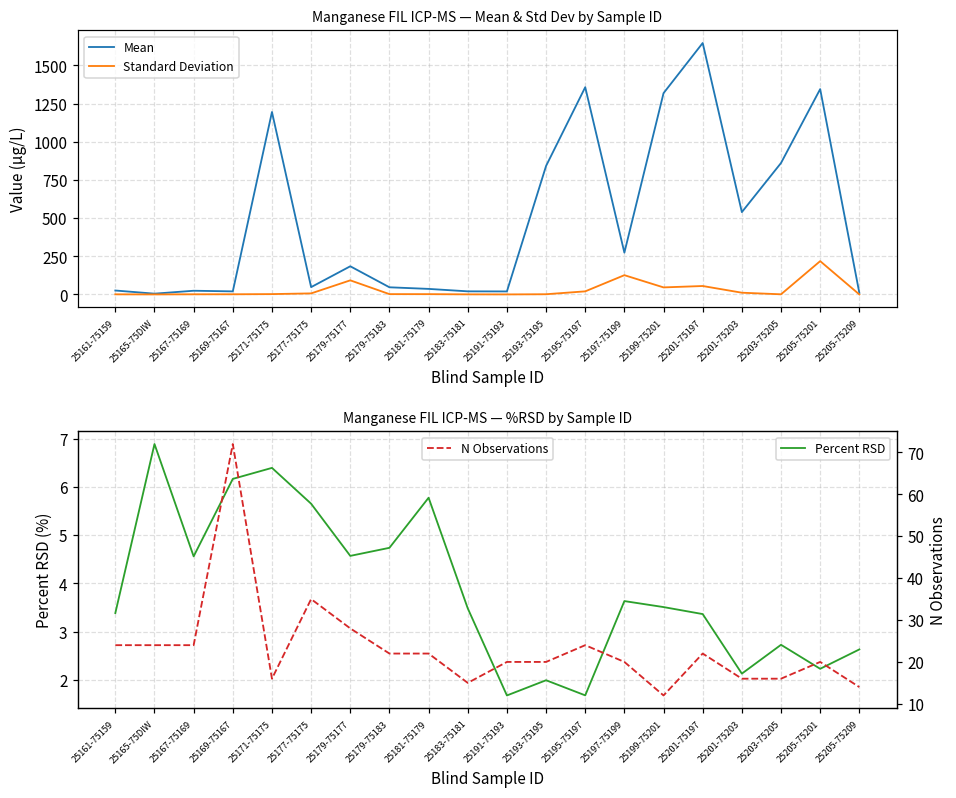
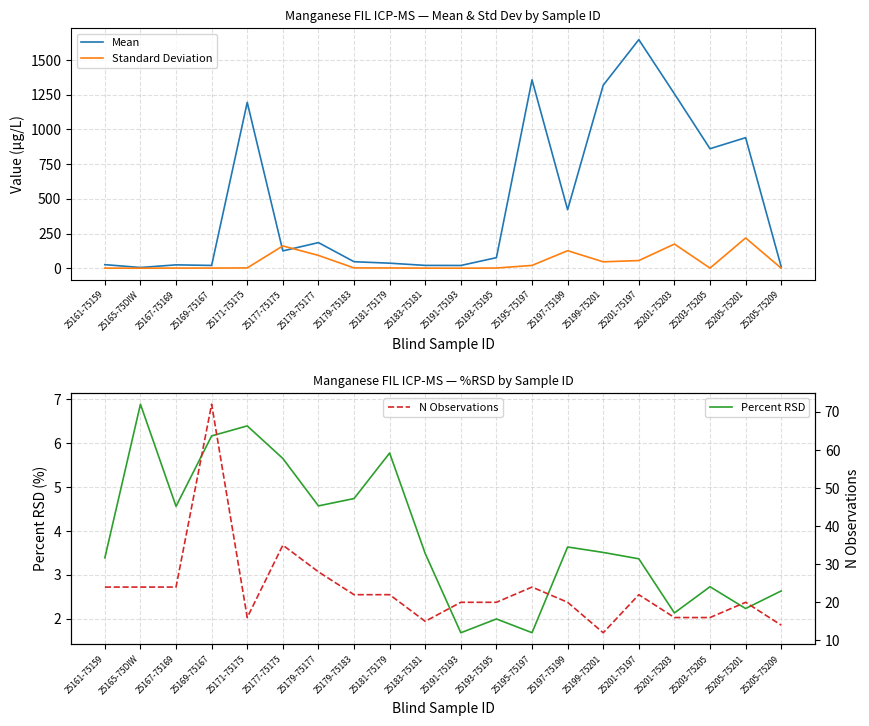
Manganese FIL ICP-MS — Mean & Std Dev by Sample ID, Mean, 25177-75175: 50 -> 120
Manganese FIL ICP-MS — Mean & Std Dev by Sample ID, Standard Deviation, 25177-75175: 10 -> 160
Manganese FIL ICP-MS — Mean & Std Dev by Sample ID, Mean, 25193-75195: 840 -> 80
Manganese FIL ICP-MS — Mean & Std Dev by Sample ID, Mean, 25197-75199: 270 -> 420
Manganese FIL ICP-MS — Mean & Std Dev by Sample ID, Mean, 25201-75203: 540 -> 1260
Manganese FIL ICP-MS — Mean & Std Dev by Sample ID, Standard Deviation, 25201-75203: 10 -> 170
Manganese FIL ICP-MS — Mean & Std Dev by Sample ID, Mean, 25205-75201: 1340 -> 940
